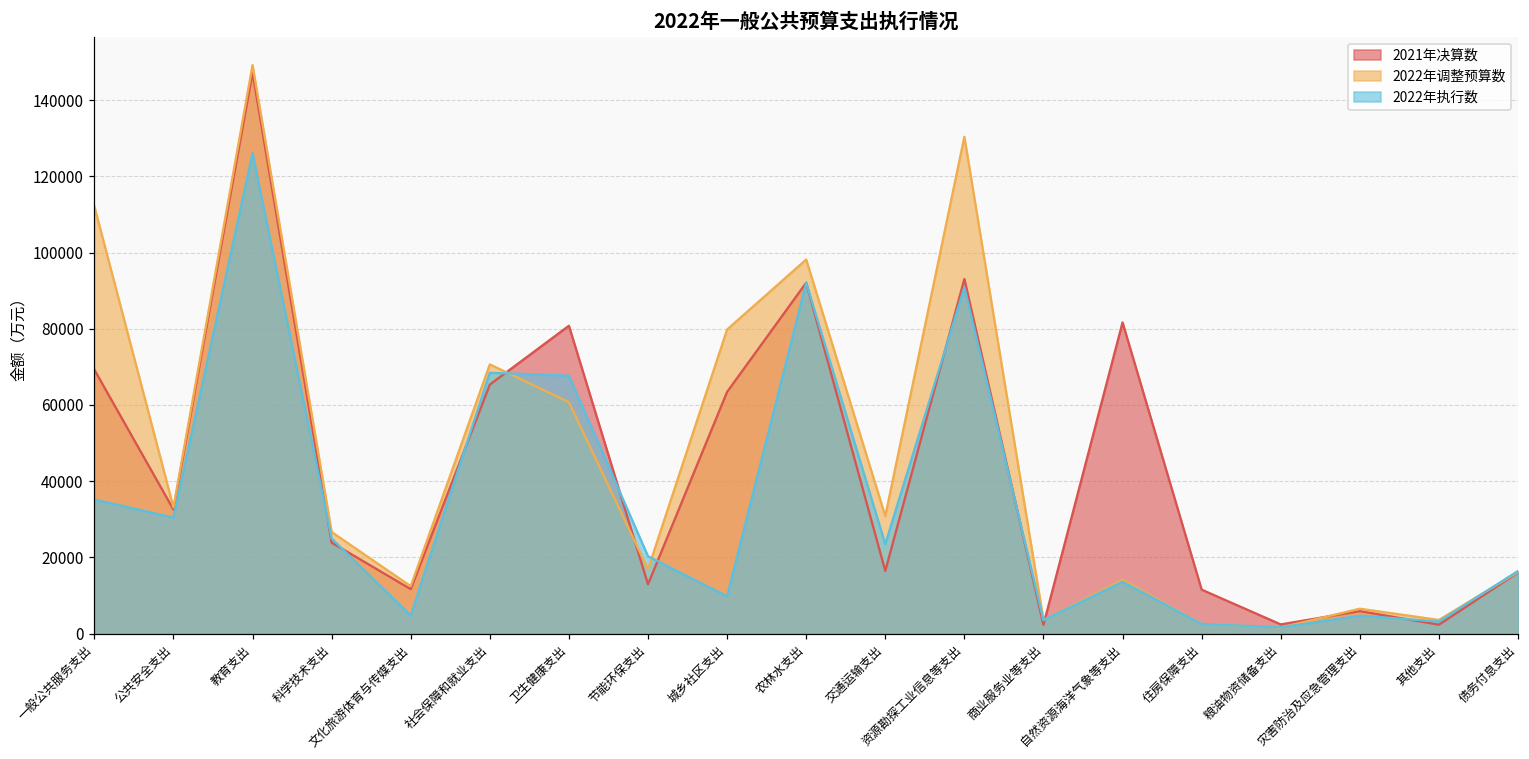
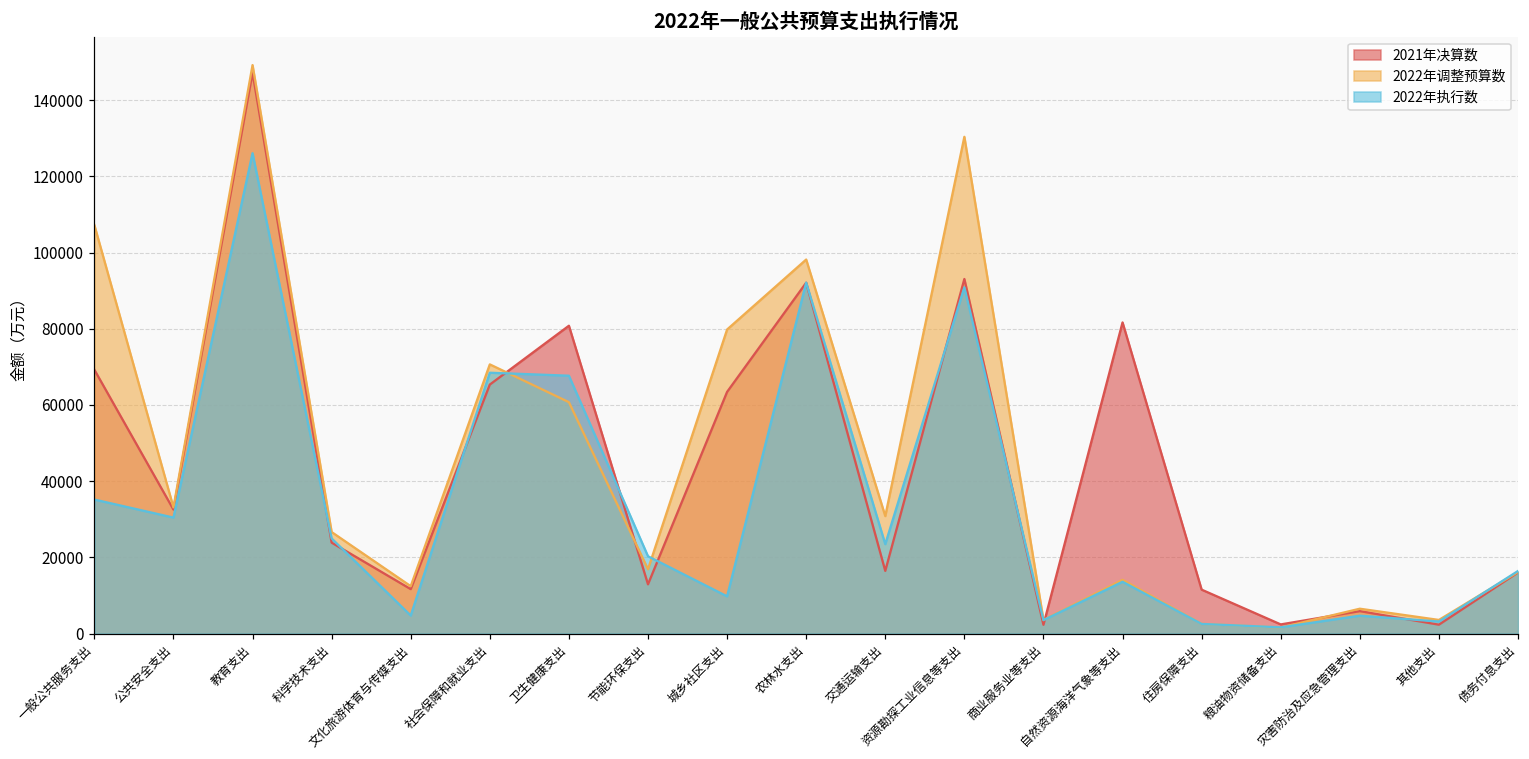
2022年调整预算数, 一般公共服务支出: 112000 -> 107000
